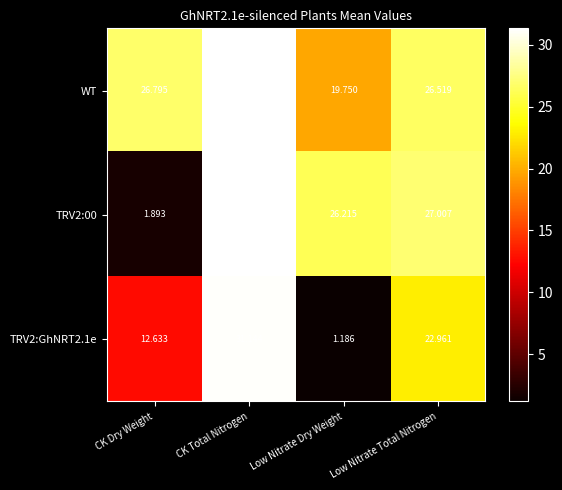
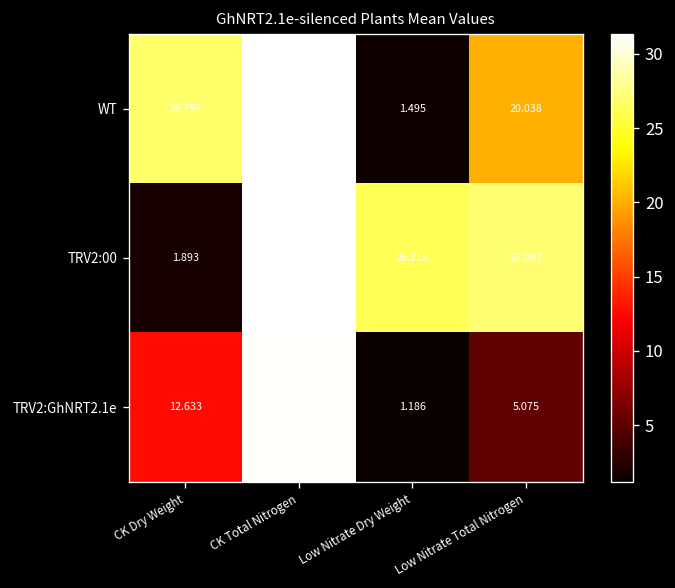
WT, Low Nitrate Dry Weight: 19.750 -> 1.495
WT, Low Nitrate Total Nitrogen: 26.519 -> 20.038
TRV2:GhNRT2.1e, Low Nitrate Total Nitrogen: 22.961 -> 5.075
